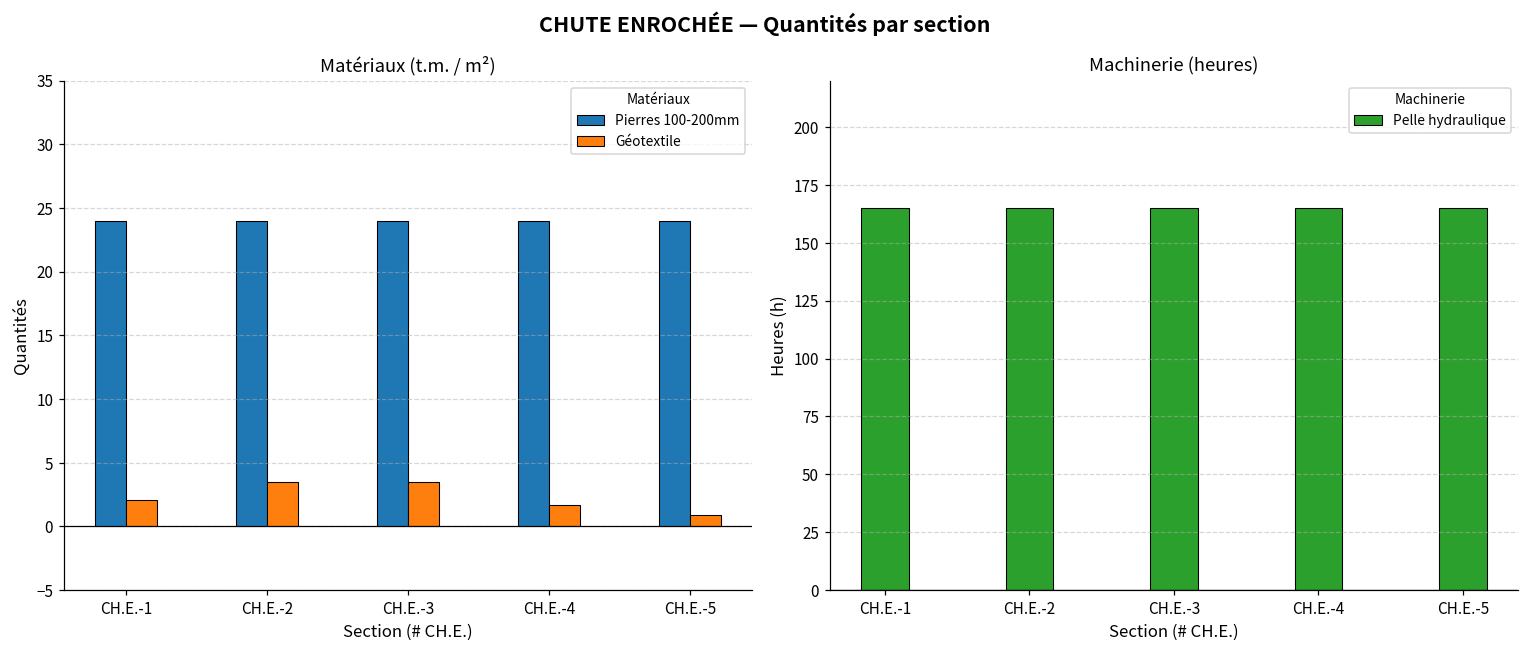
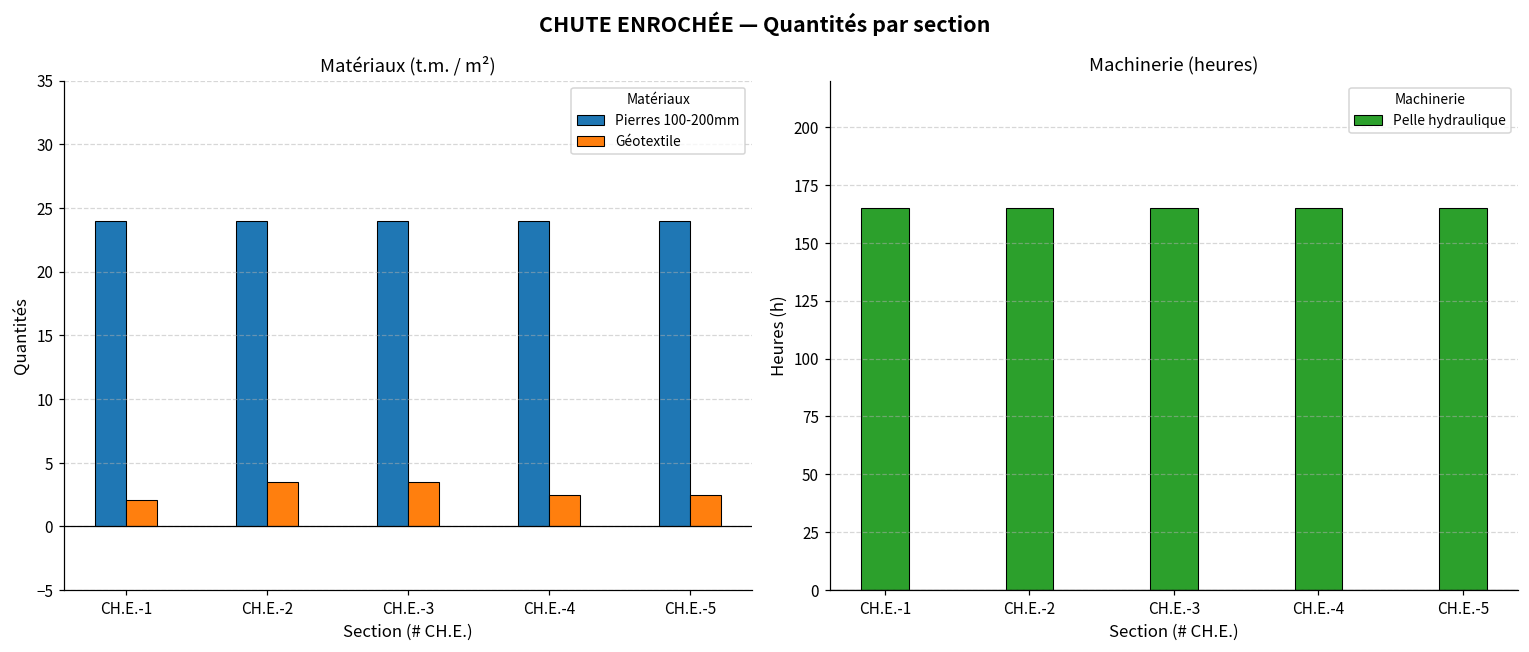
Matériaux (t.m. / m²), Géotextile, CH.E.-4: 1.7 -> 2.5
Matériaux (t.m. / m²), Géotextile, CH.E.-5: 0.9 -> 2.5
